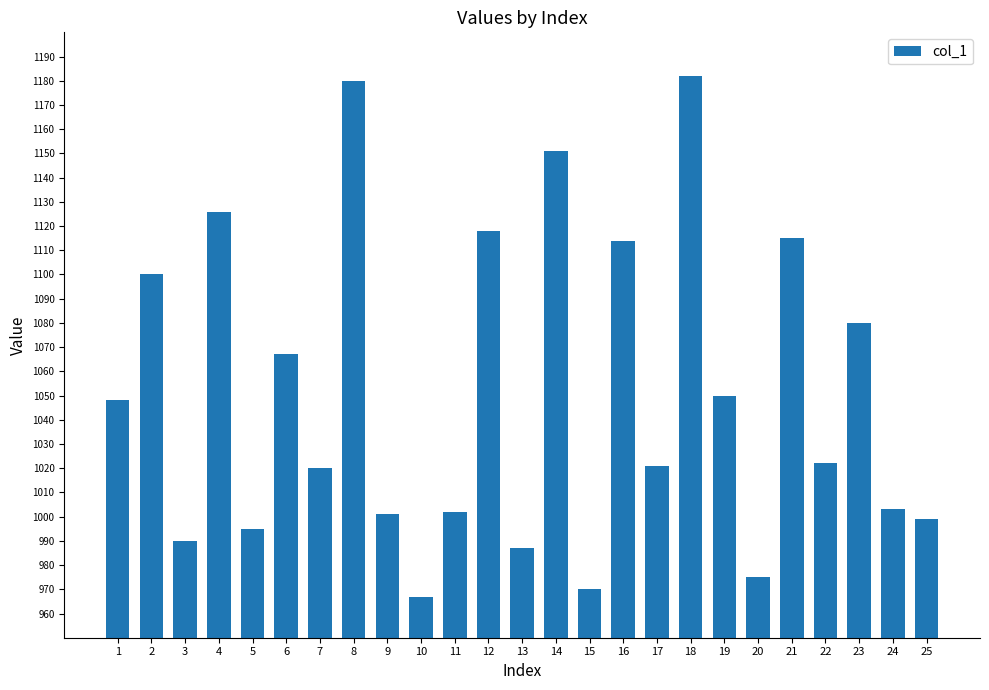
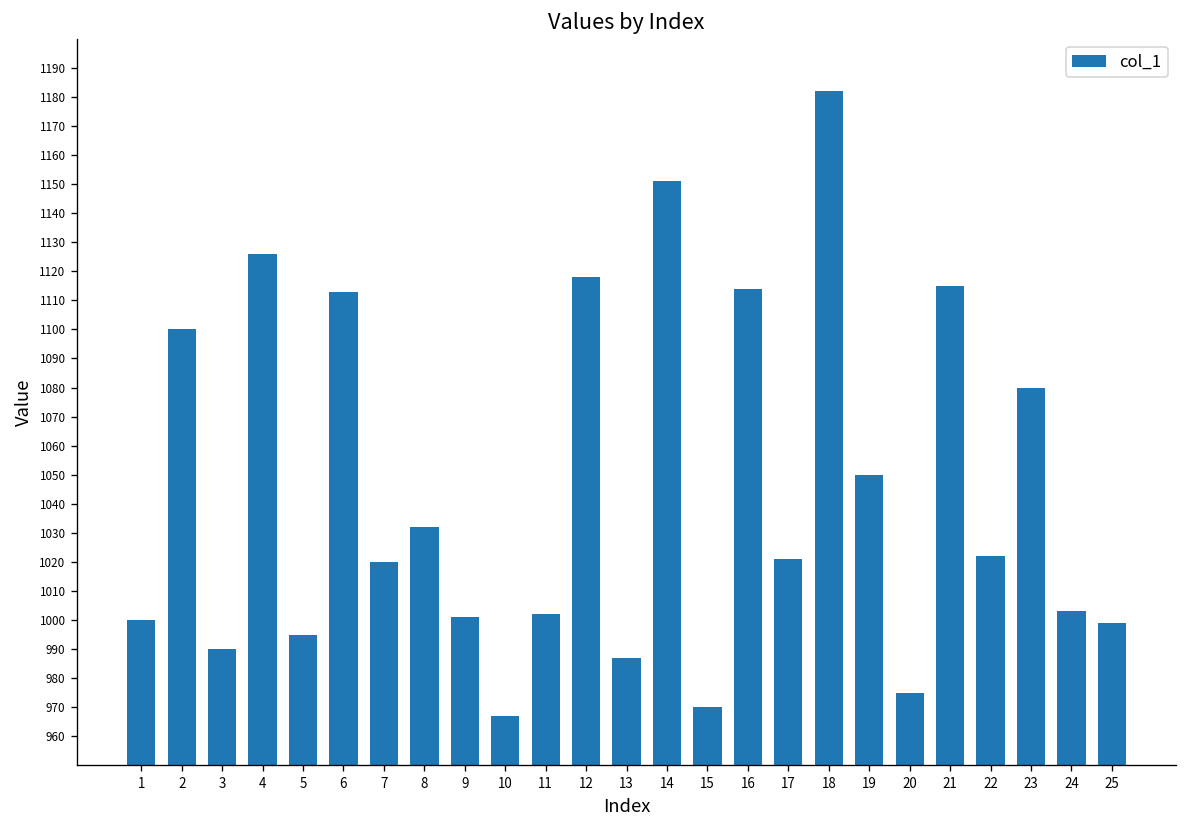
1: 1048 -> 1000
6: 1067 -> 1113
8: 1180 -> 1032
